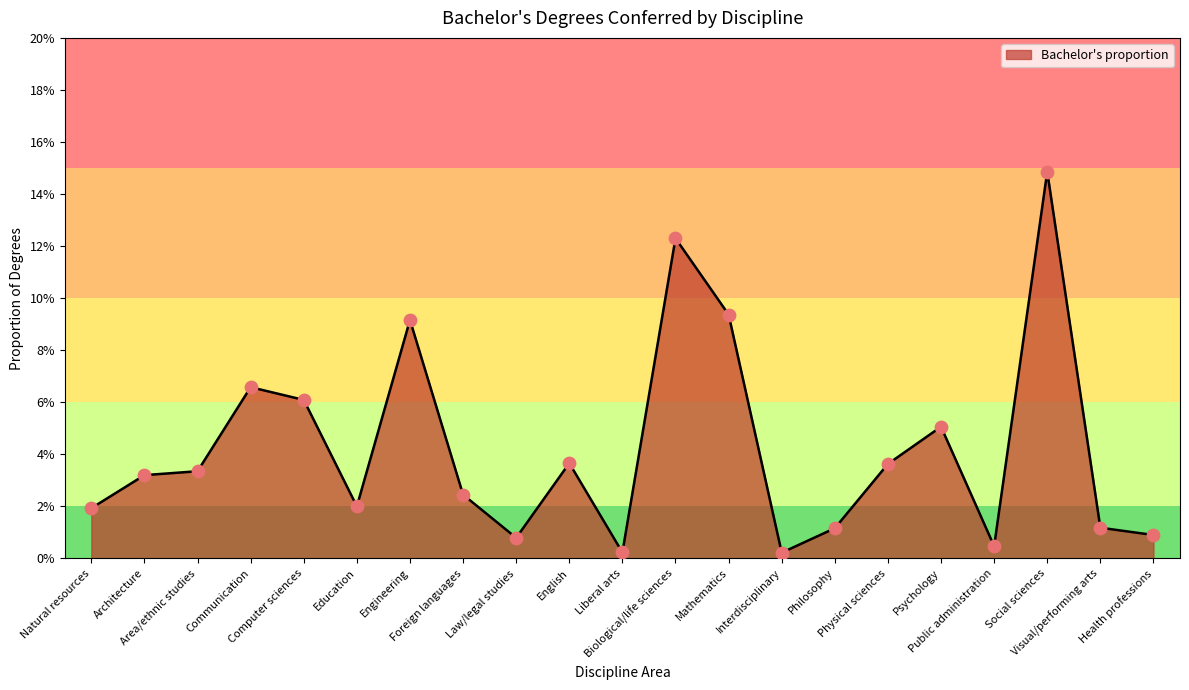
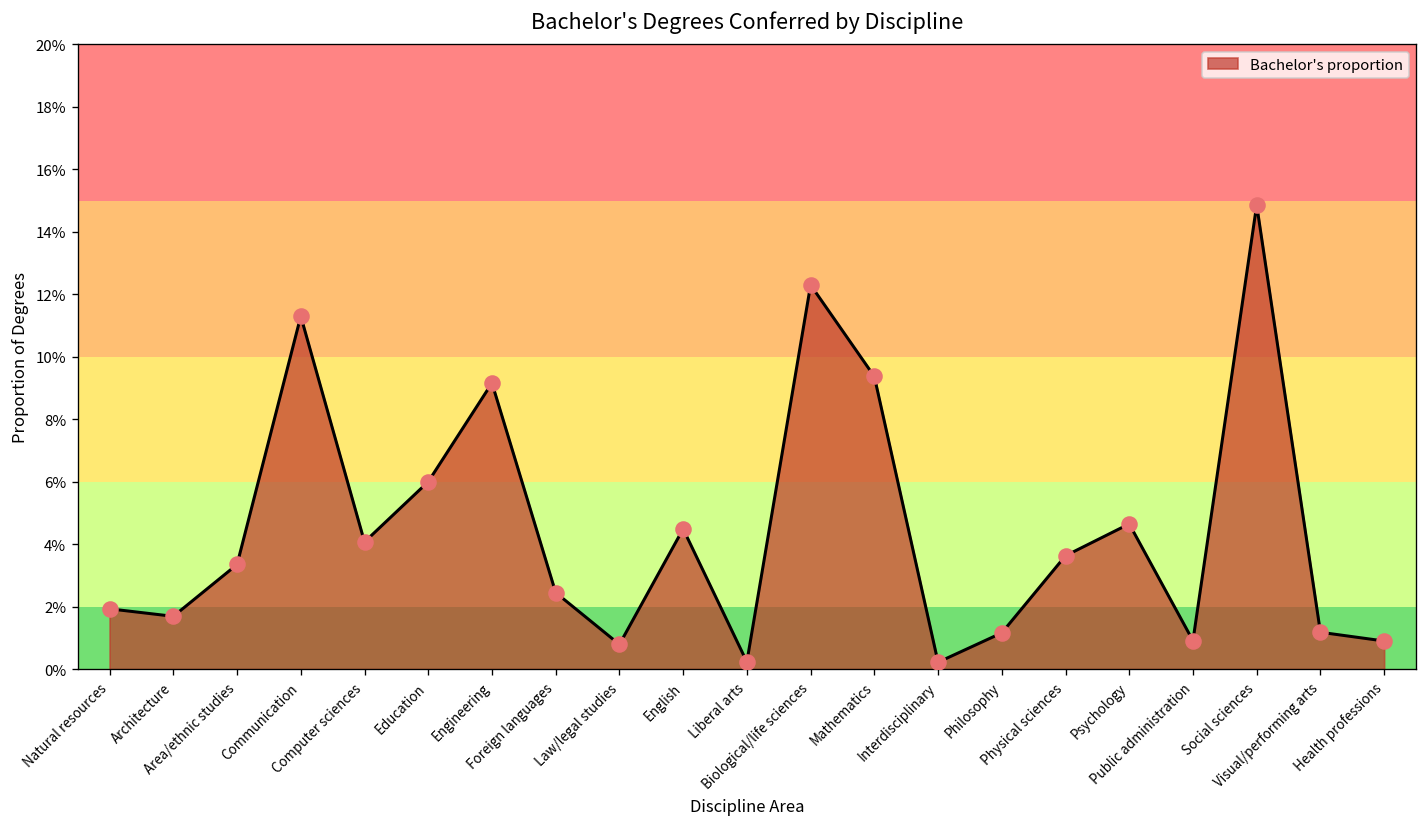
Architecture: 3.2% -> 1.7%
Communication: 6.6% -> 11.3%
Computer sciences: 6.1% -> 4.1%
Education: 2.0% -> 6.0%
English: 3.7% -> 4.5%
Psychology: 5.1% -> 4.7%
Public administration: 0.5% -> 0.9%
